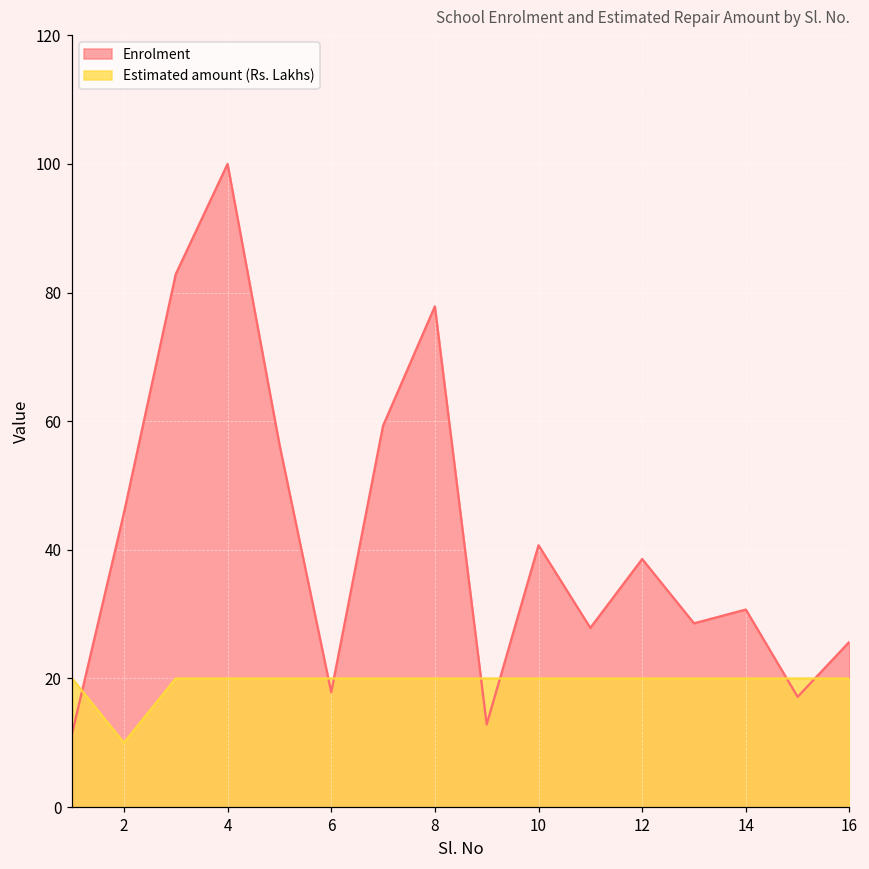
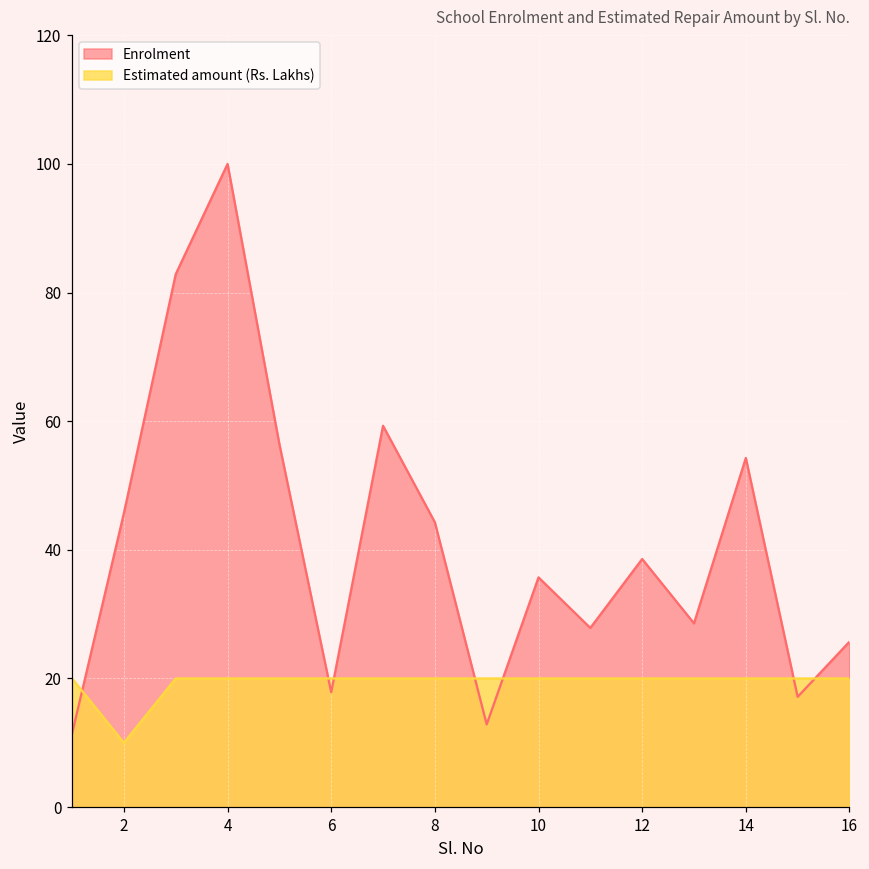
Enrolment, 8: 78 -> 44
Enrolment, 10: 41 -> 36
Enrolment, 14: 31 -> 54
